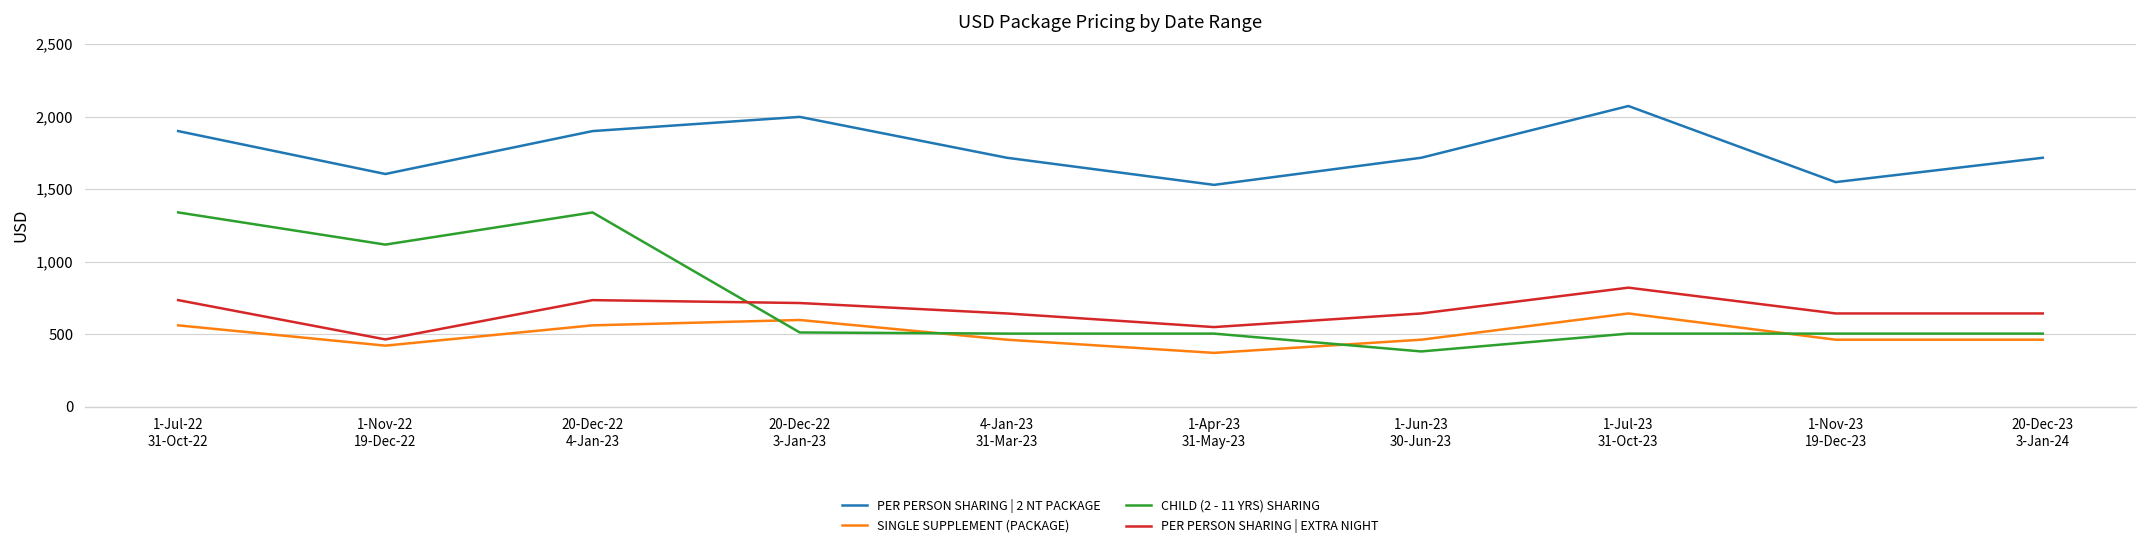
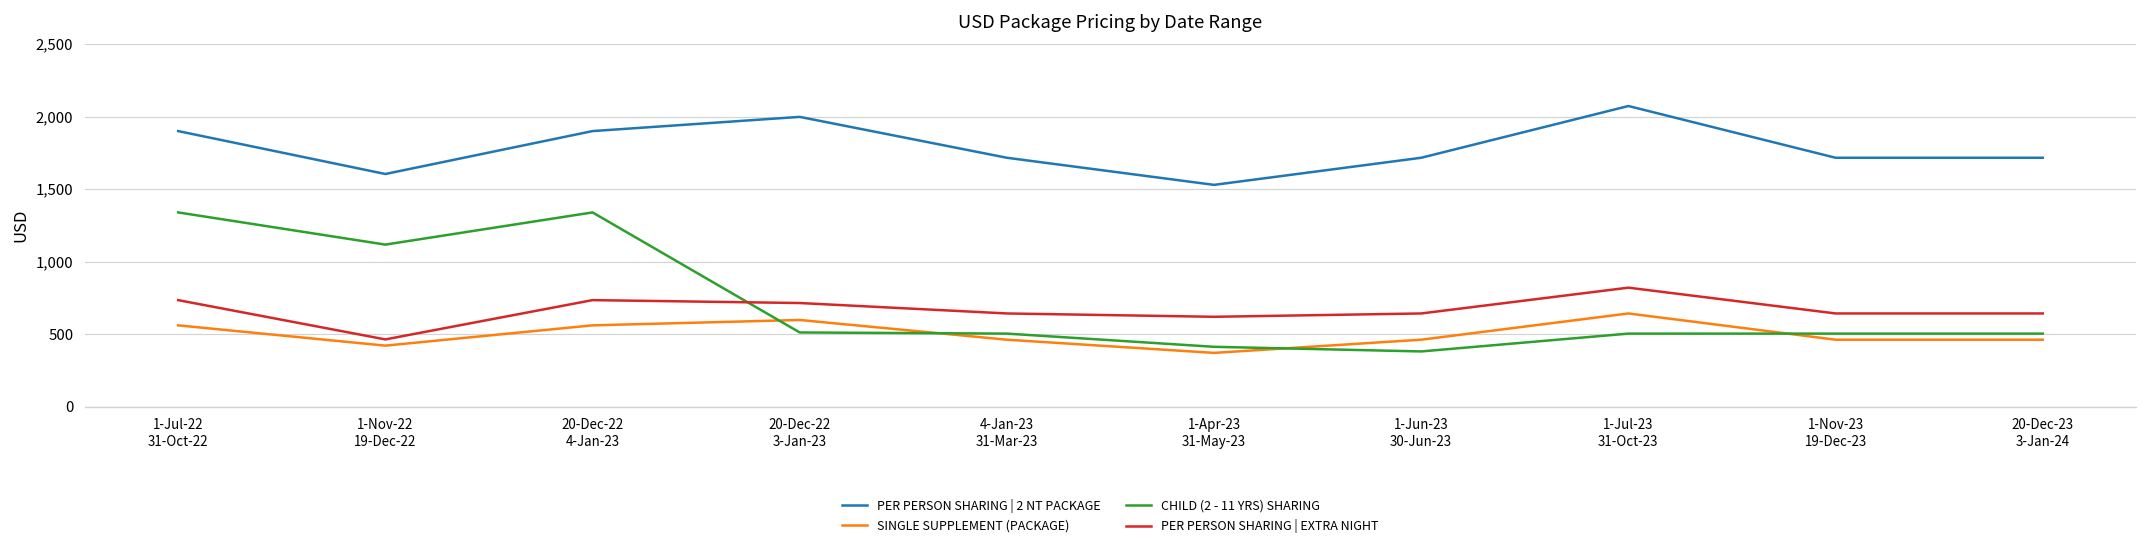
CHILD (2 - 11 YRS) SHARING, 1-Apr-23 31-May-23: 500 -> 410
PER PERSON SHARING | EXTRA NIGHT, 1-Apr-23 31-May-23: 550 -> 620
PER PERSON SHARING | 2 NT PACKAGE, 1-Nov-23 19-Dec-23: 1,550 -> 1,720
